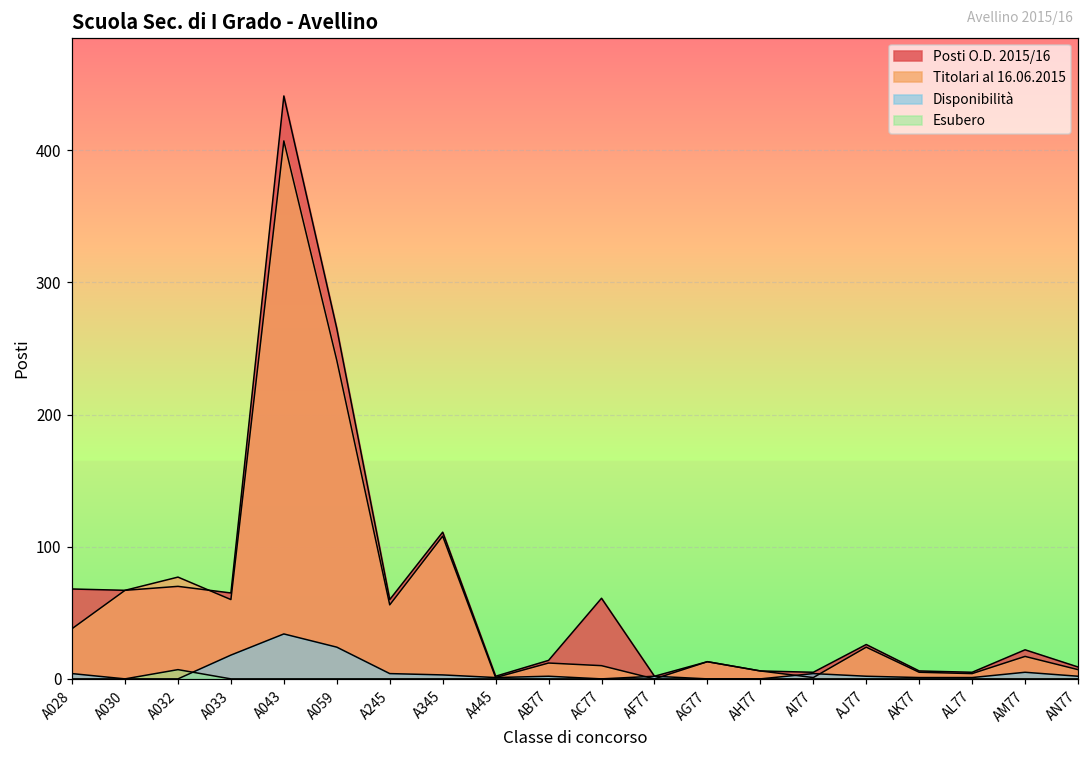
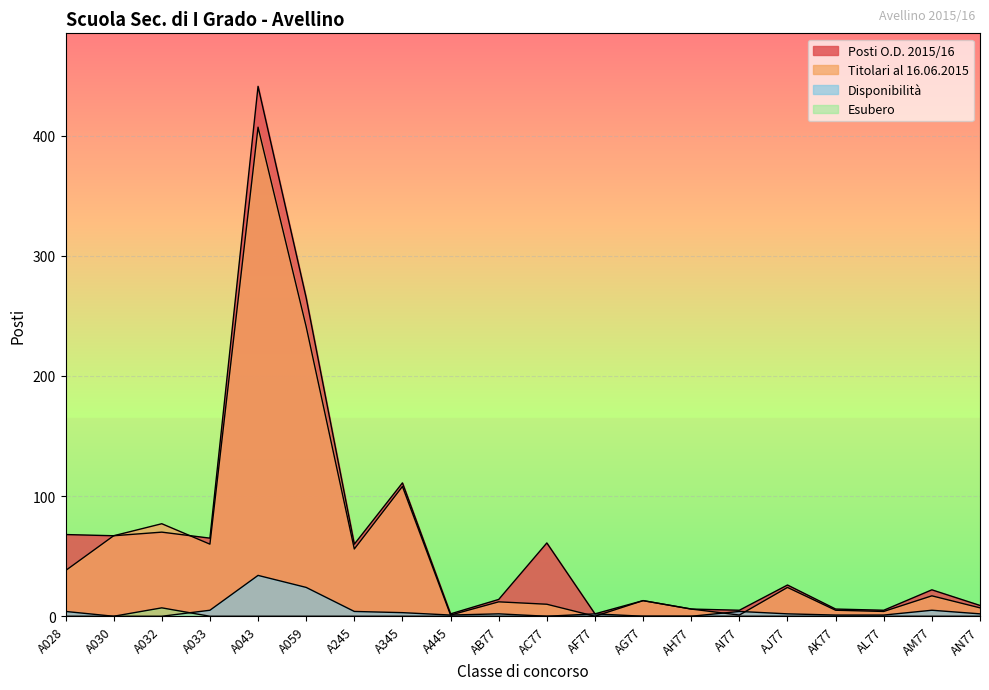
Disponibilità, A033: 18 -> 5
